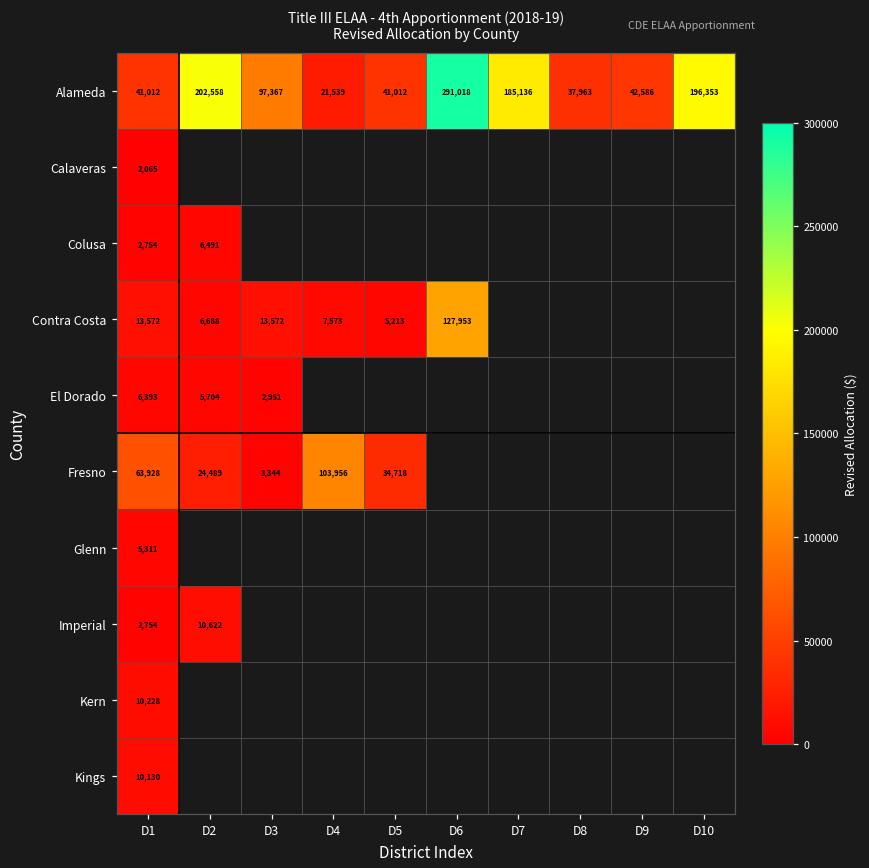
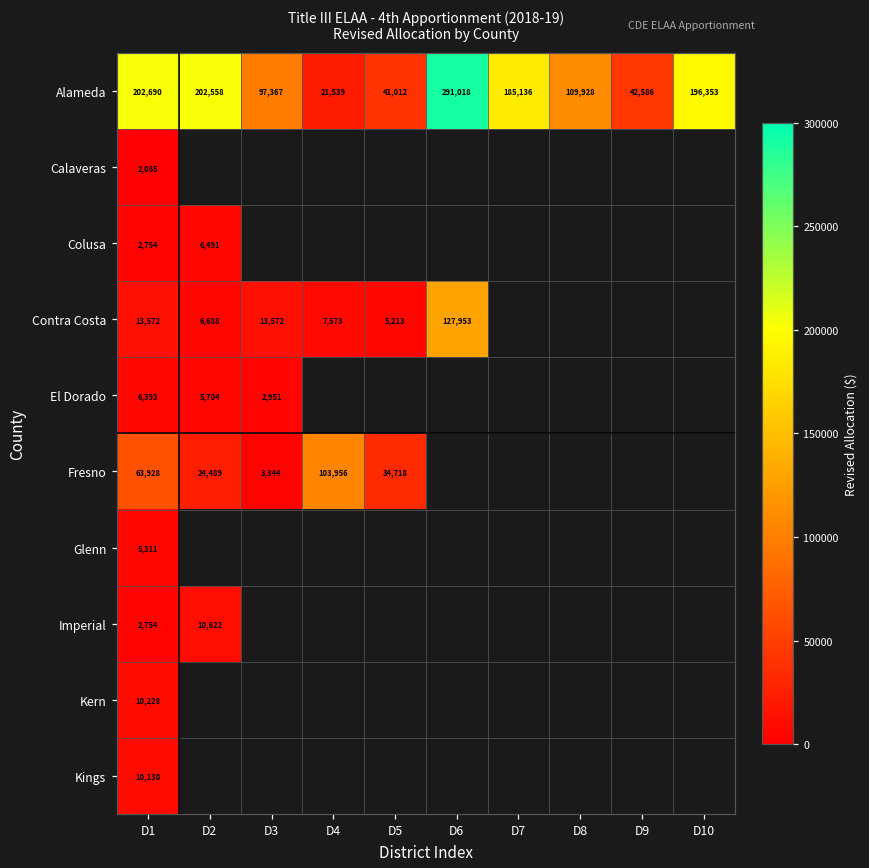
Alameda, D1: 41,012 -> 202,690
Alameda, D8: 37,963 -> 109,928
